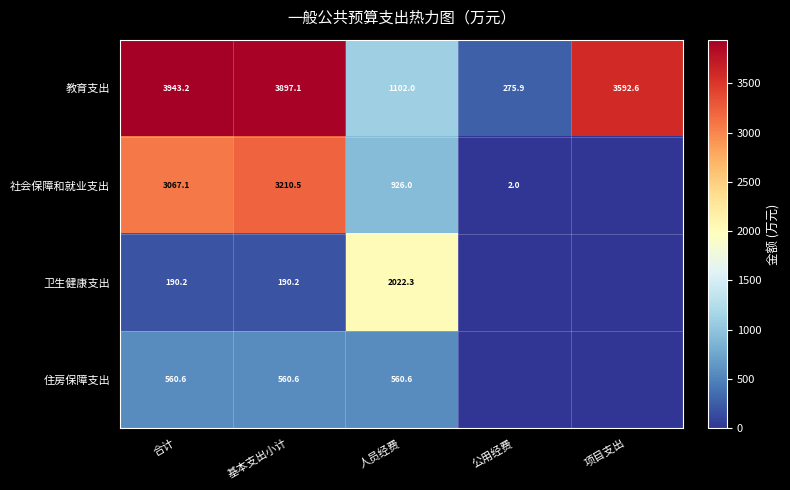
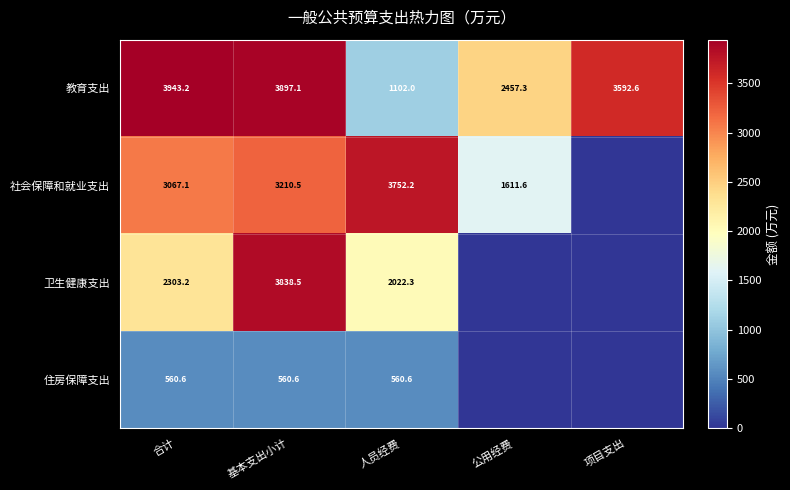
教育支出, 公用经费: 275.9 -> 2457.3
社会保障和就业支出, 人员经费: 926.0 -> 3752.2
社会保障和就业支出, 公用经费: 2.0 -> 1611.6
卫生健康支出, 合计: 190.2 -> 2303.2
卫生健康支出, 基本支出小计: 190.2 -> 3838.5
